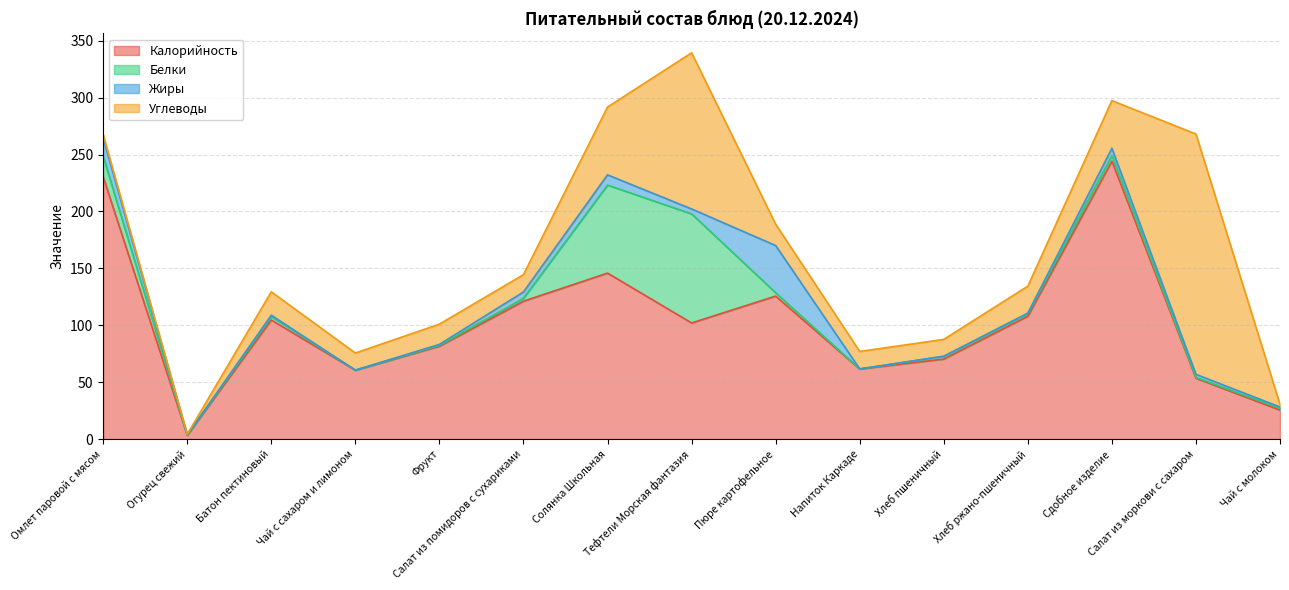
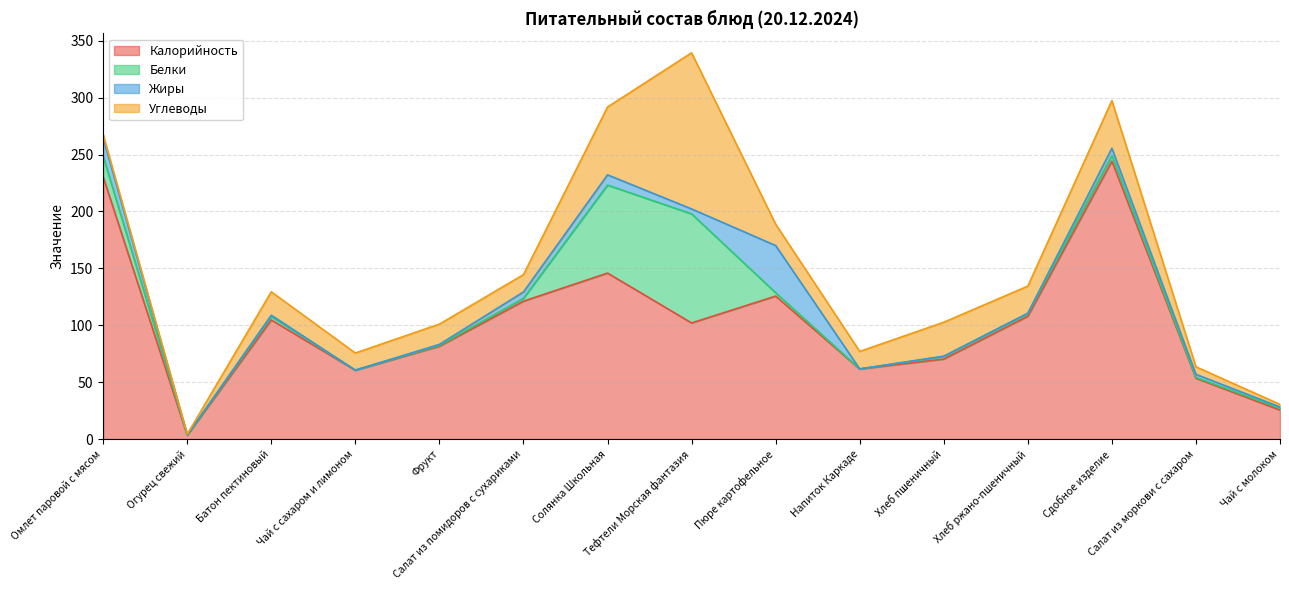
Углеводы, Хлеб пшеничный: 15 -> 30
Углеводы, Салат из моркови с сахаром: 211 -> 7
